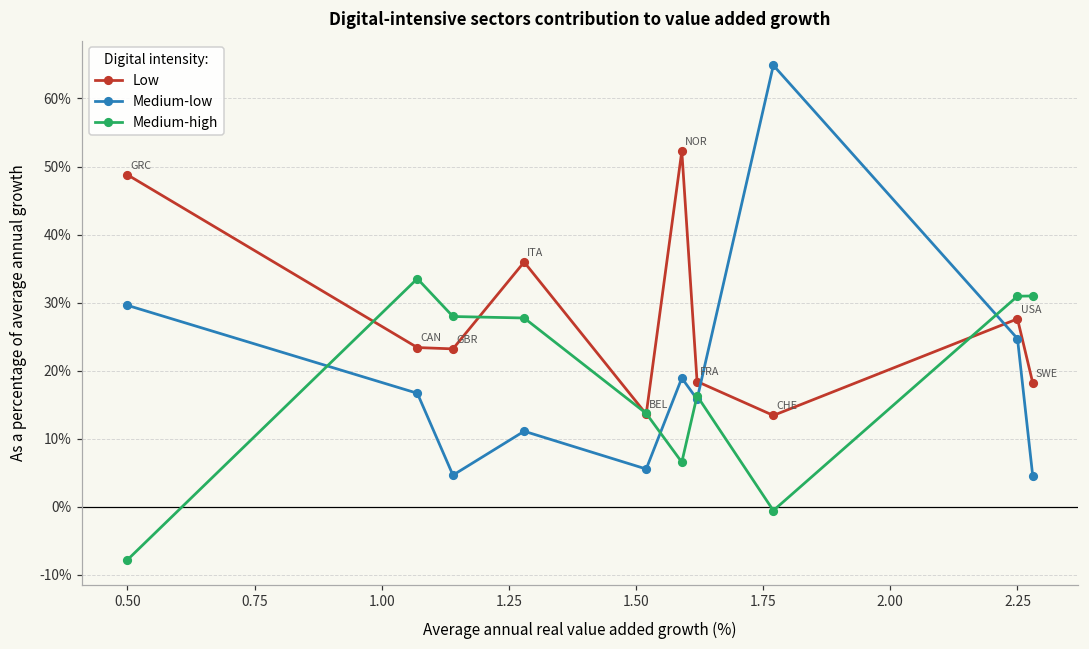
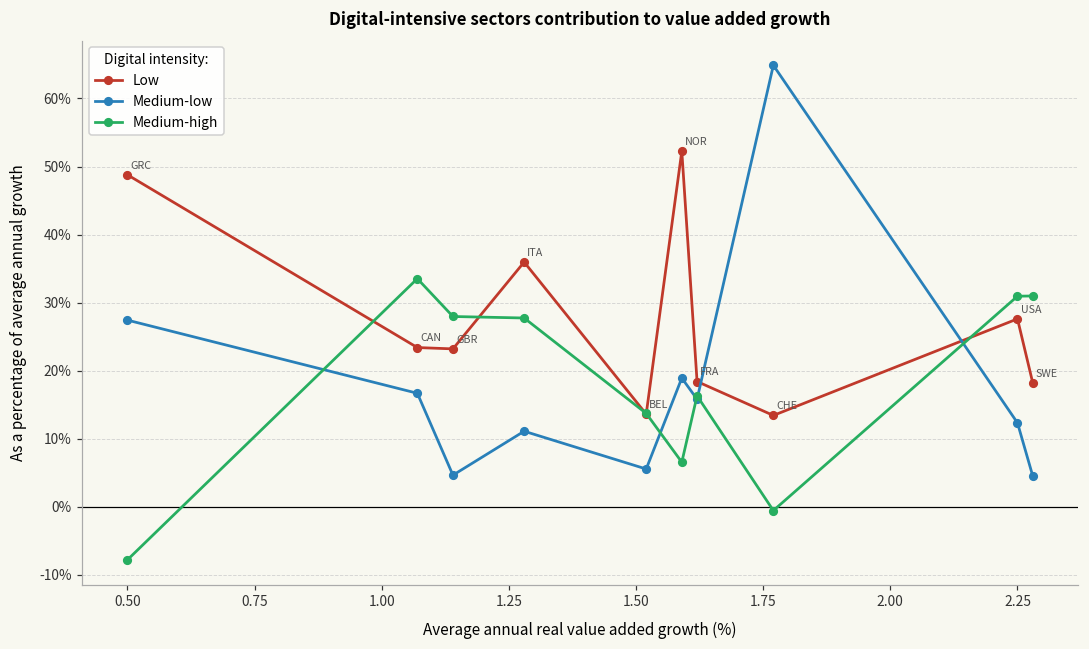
Medium-low, 0.50: 30% -> 27%
Medium-low, 2.25: 25% -> 12%
